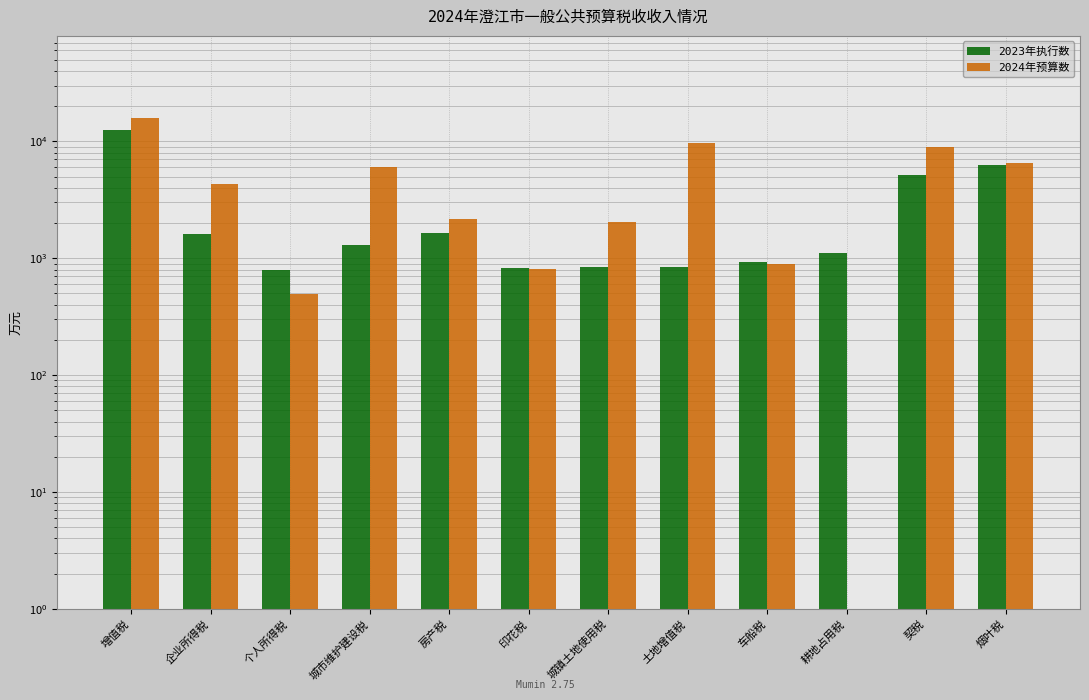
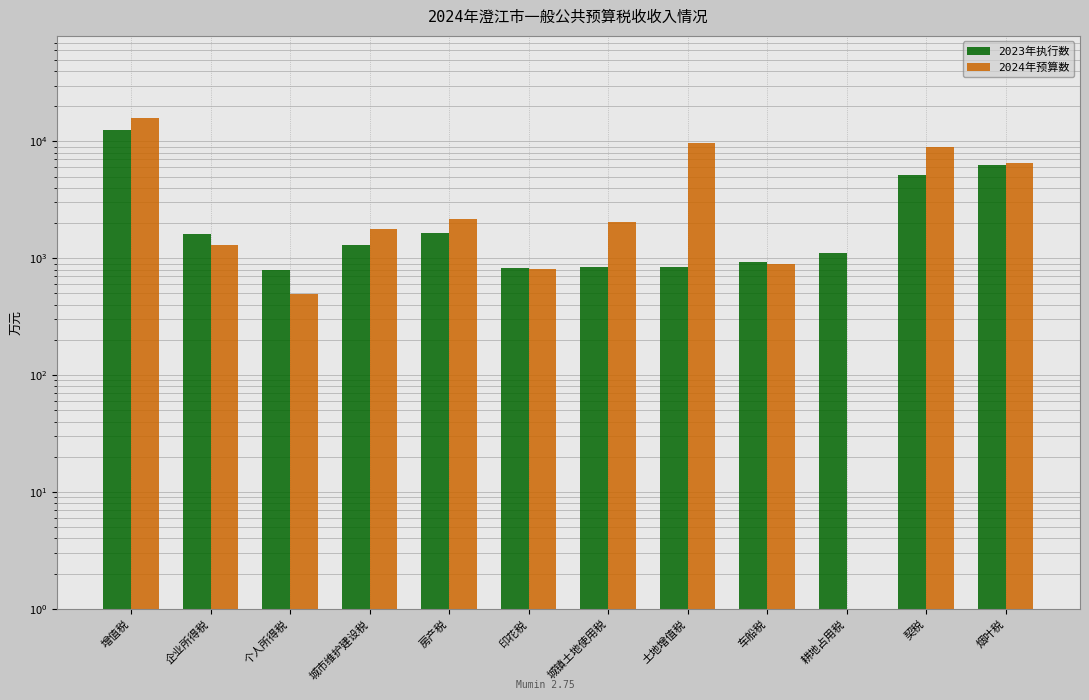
2024年预算数, 企业所得税: 4300 -> 1300
2024年预算数, 城市维护建设税: 6000 -> 1800
